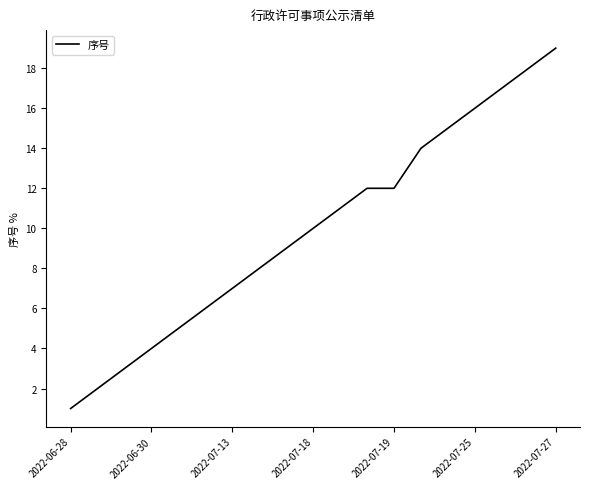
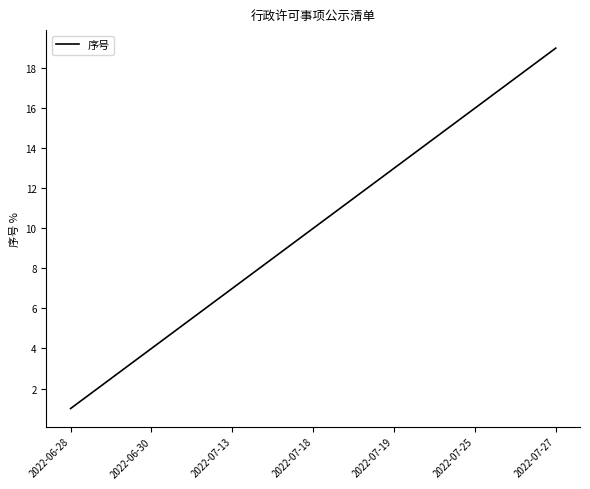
2022-07-19: 12 -> 13
